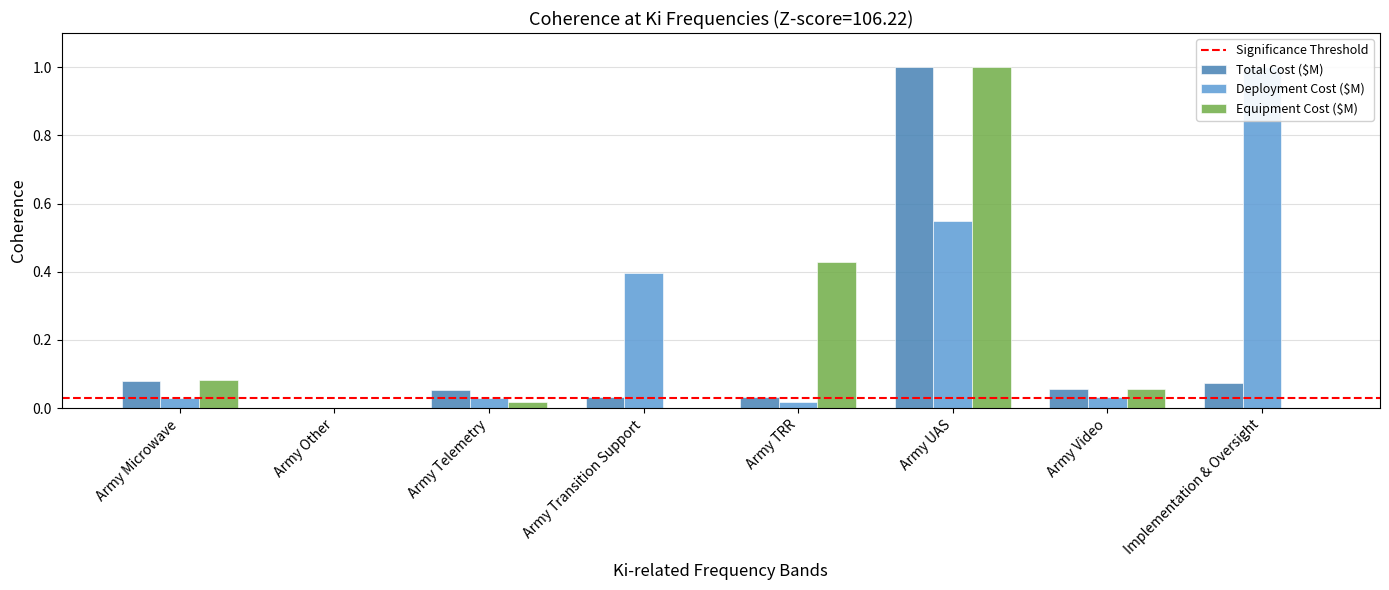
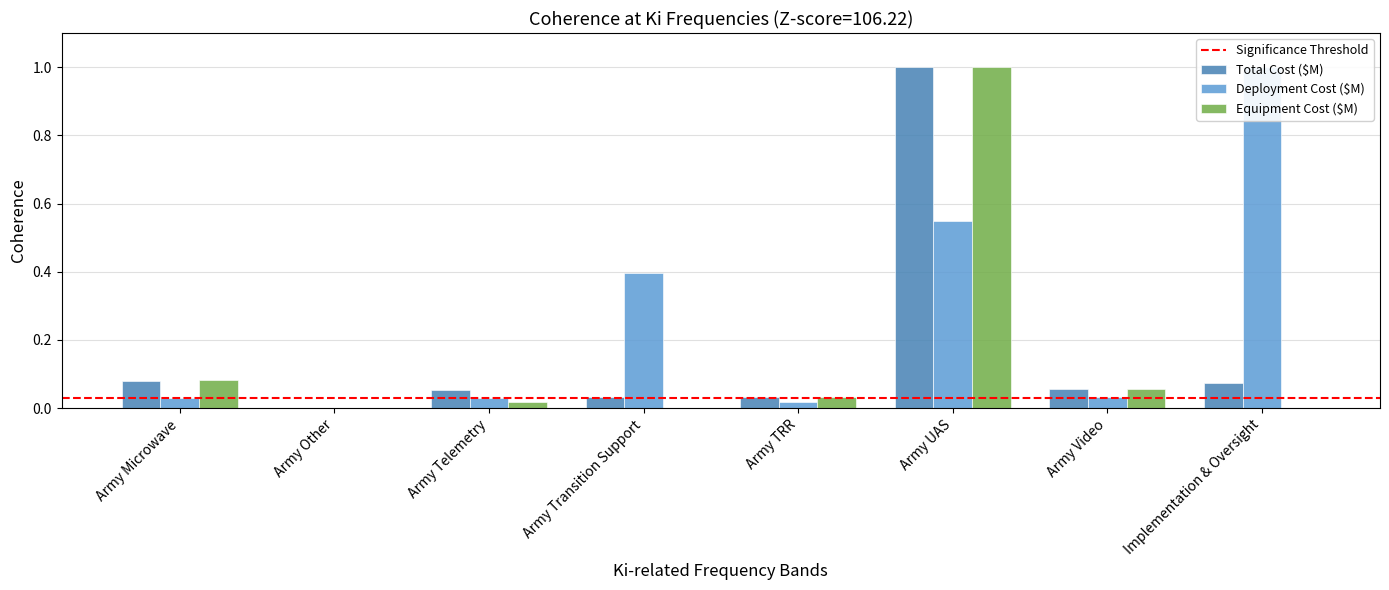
Equipment Cost ($M), Army TRR: 0.43 -> 0.03
